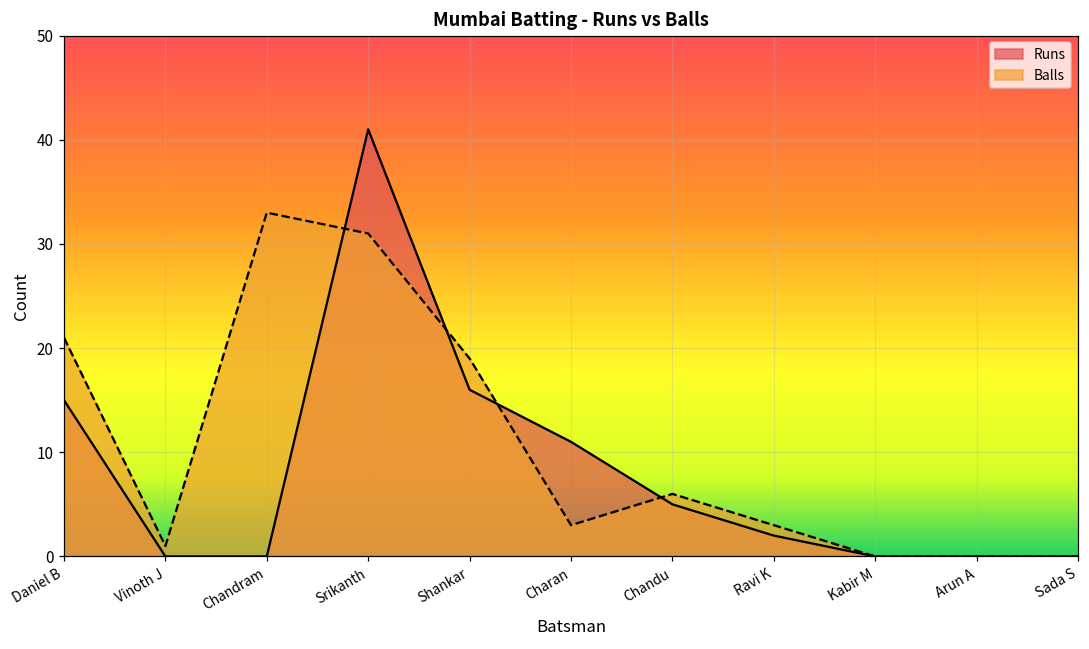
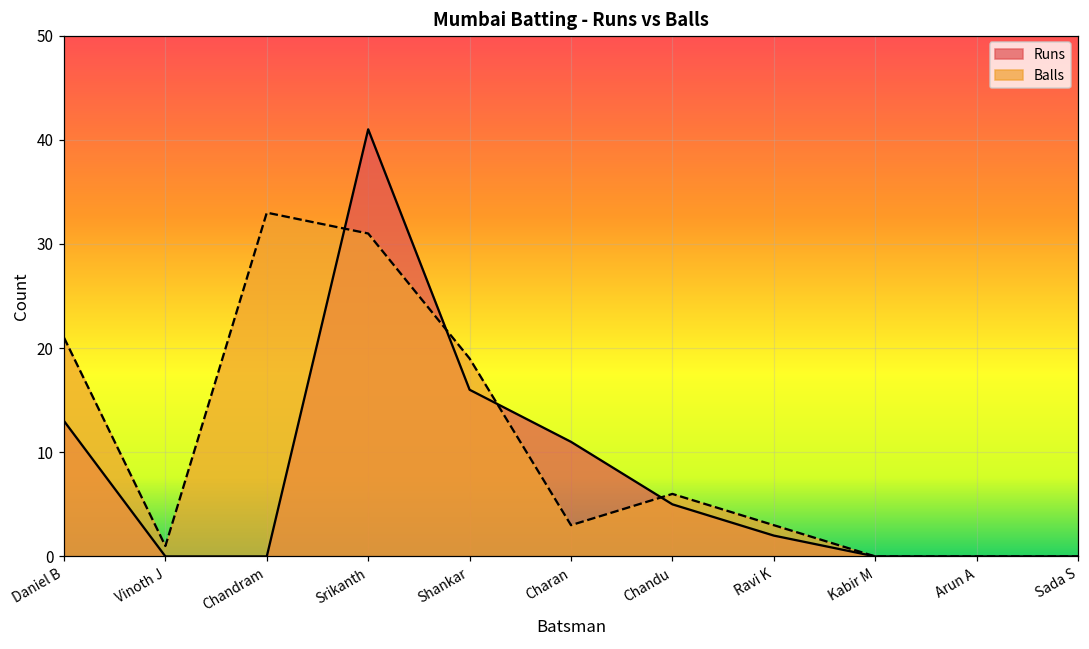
Runs, Daniel B: 15 -> 13
